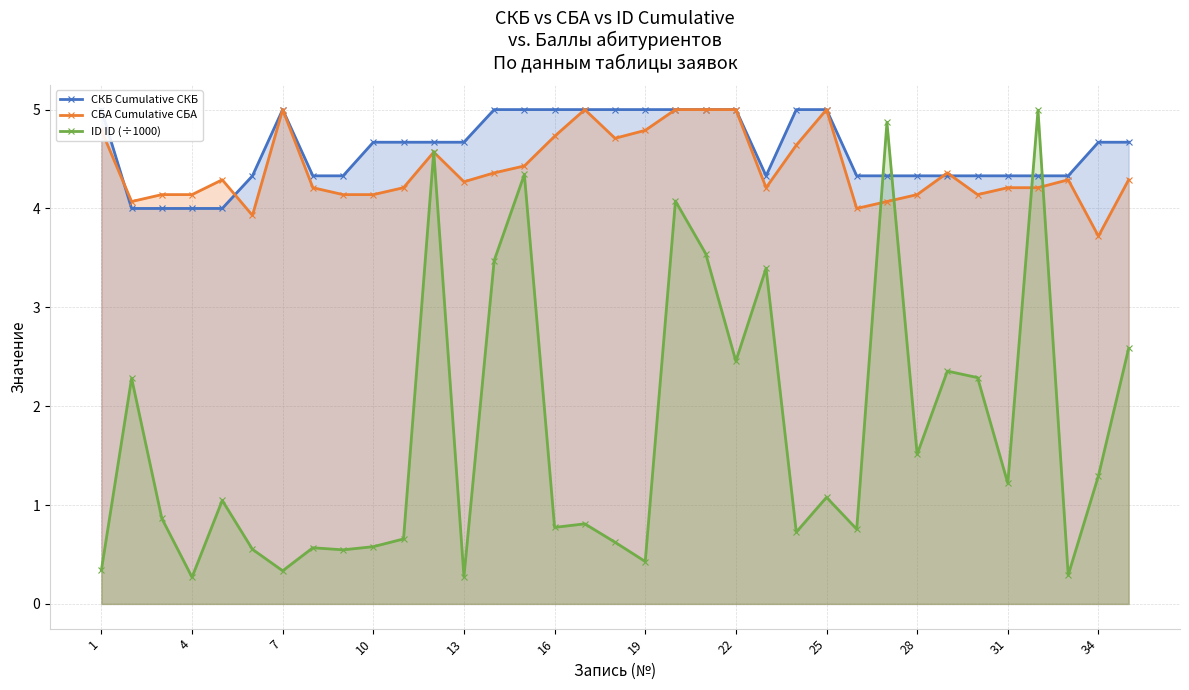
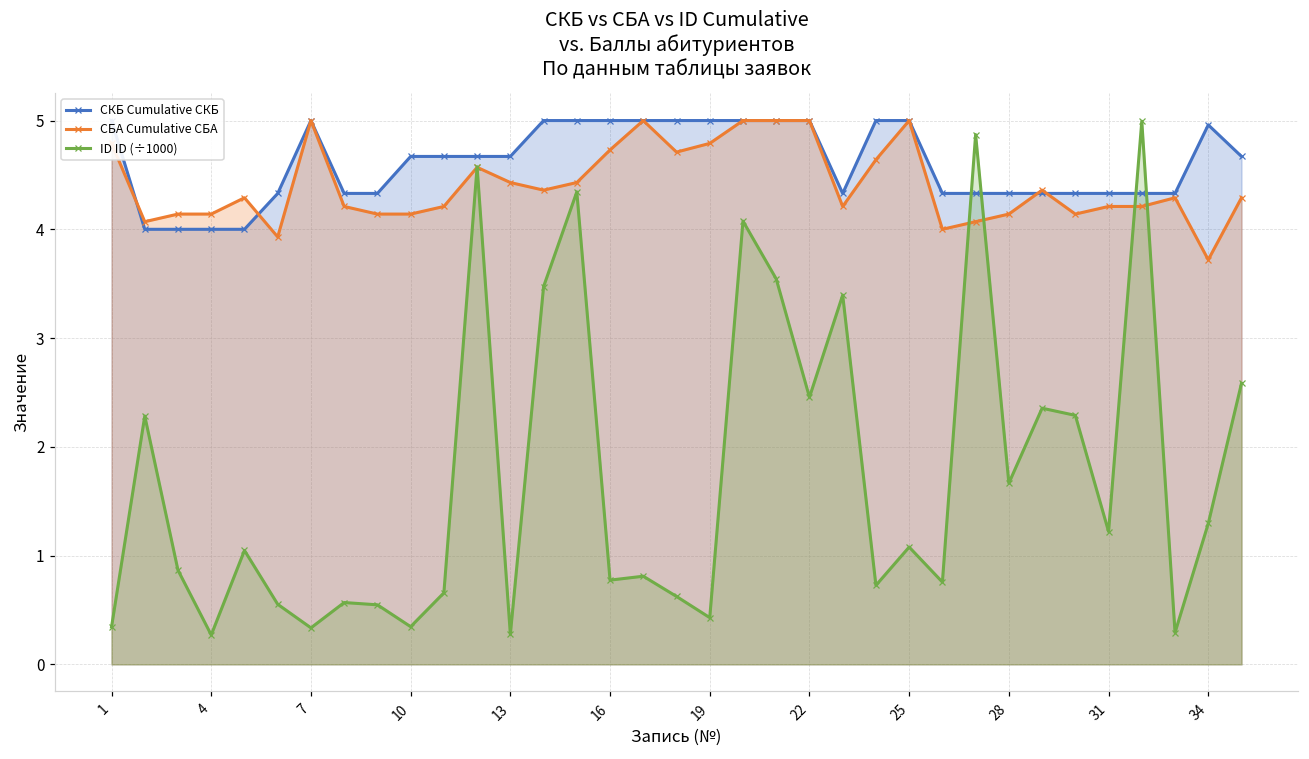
ID ID (÷1000), 10: 0.6 -> 0.3
СБА Cumulative СБА, 13: 4.3 -> 4.4
ID ID (÷1000), 28: 1.5 -> 1.7
СКБ Cumulative СКБ, 34: 4.7 -> 5.0
